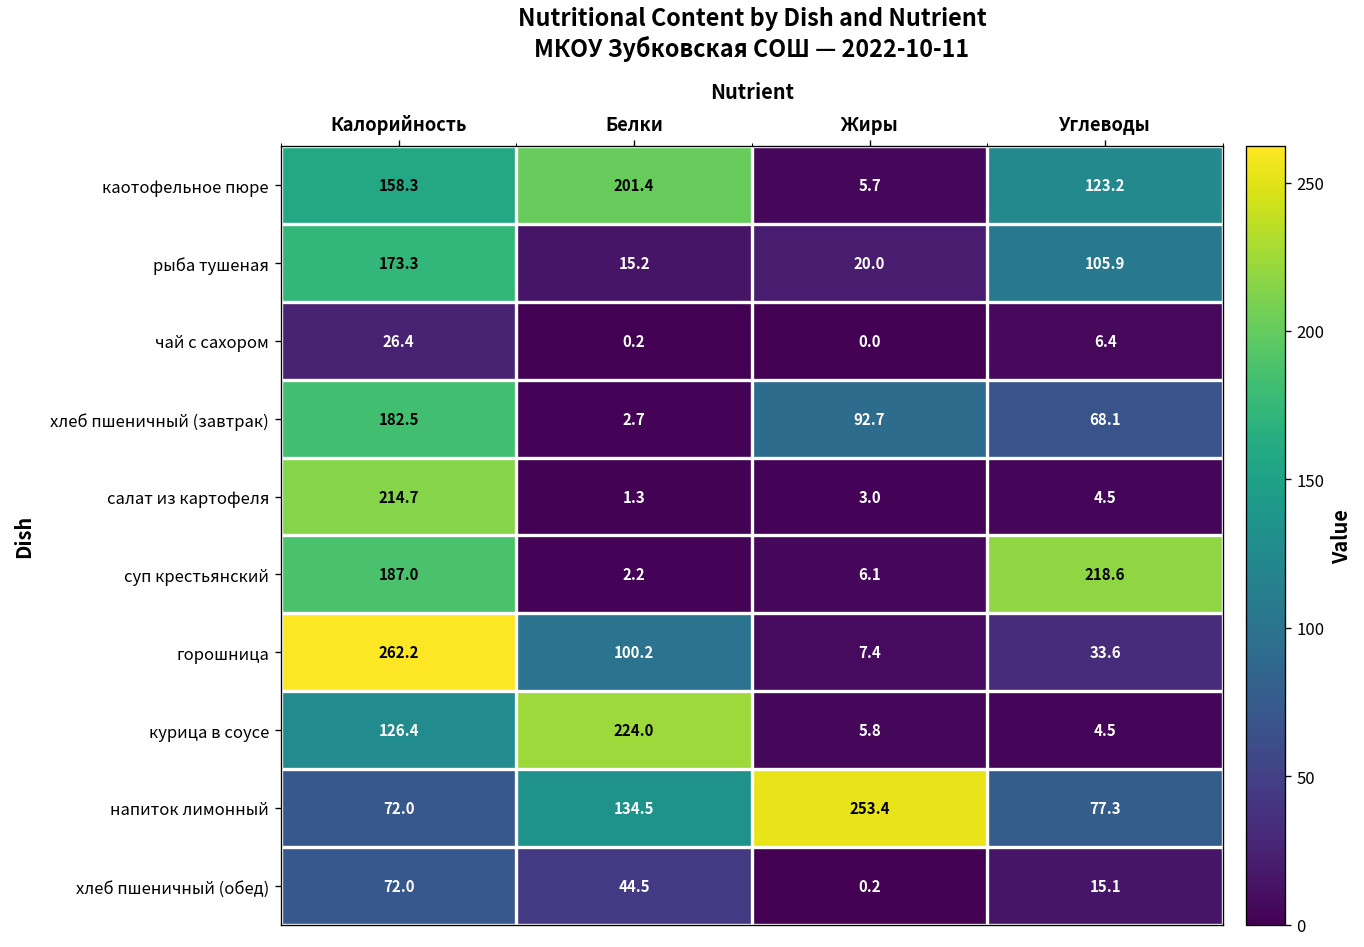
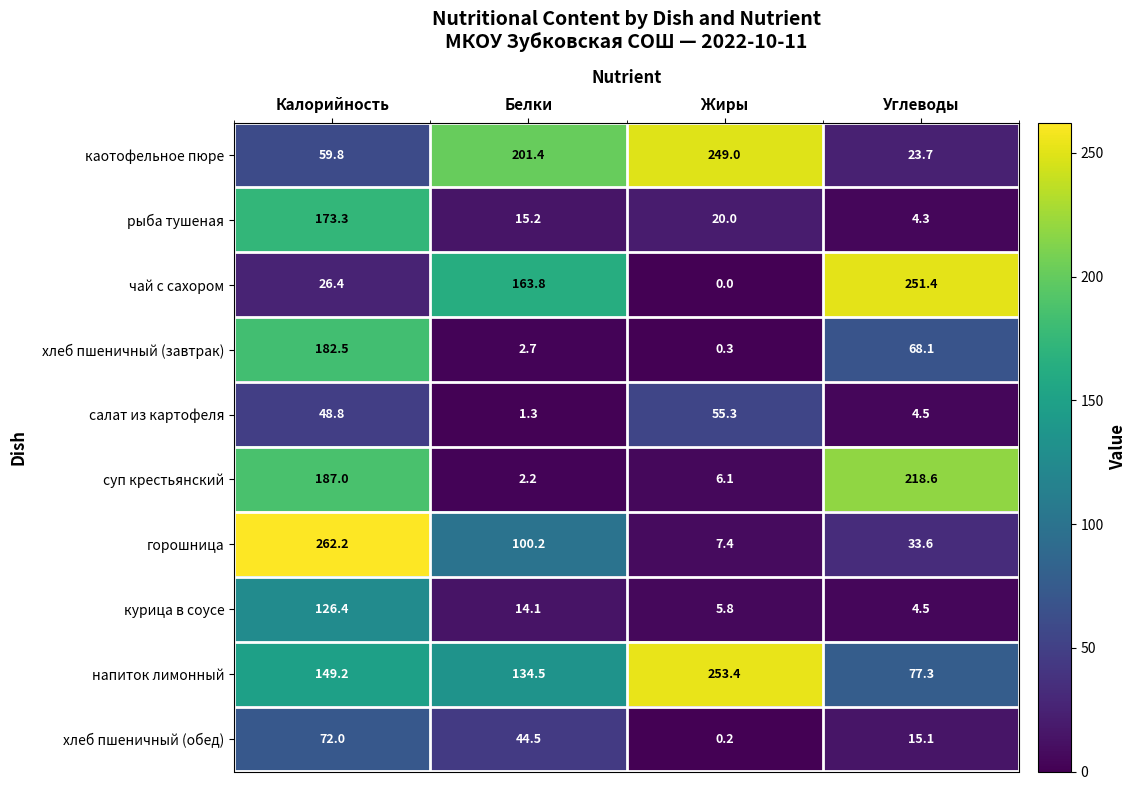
каотофельное пюре, Калорийность: 158.3 -> 59.8
каотофельное пюре, Жиры: 5.7 -> 249.0
каотофельное пюре, Углеводы: 123.2 -> 23.7
рыба тушеная, Углеводы: 105.9 -> 4.3
чай с сахором, Белки: 0.2 -> 163.8
чай с сахором, Углеводы: 6.4 -> 251.4
хлеб пшеничный (завтрак), Жиры: 92.7 -> 0.3
салат из картофеля, Калорийность: 214.7 -> 48.8
салат из картофеля, Жиры: 3.0 -> 55.3
курица в соусе, Белки: 224.0 -> 14.1
напиток лимонный, Калорийность: 72.0 -> 149.2
